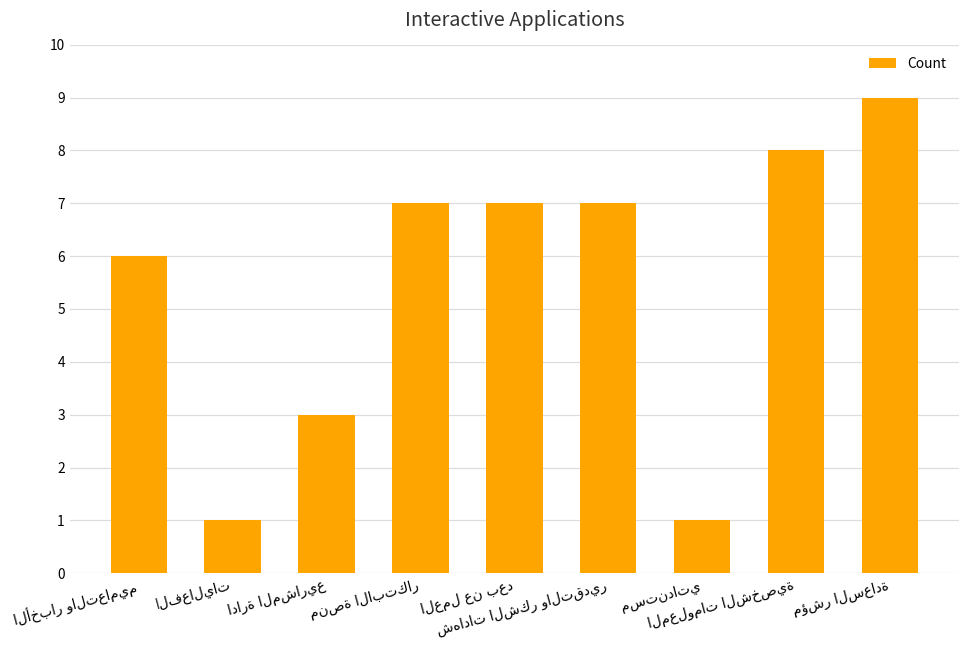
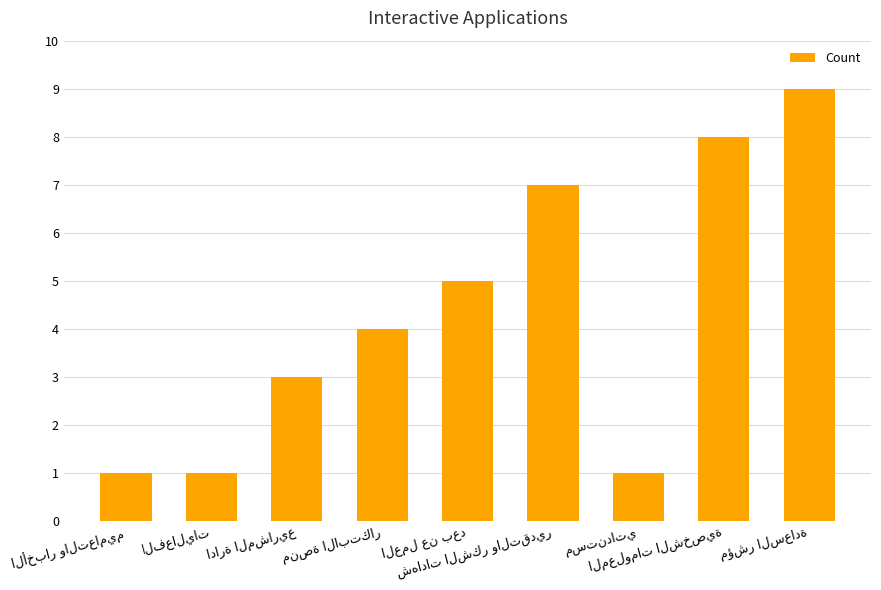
الأخبار والتعاميم: 6 -> 1
منصة الابتكار: 7 -> 4
العمل عن بعد: 7 -> 5
